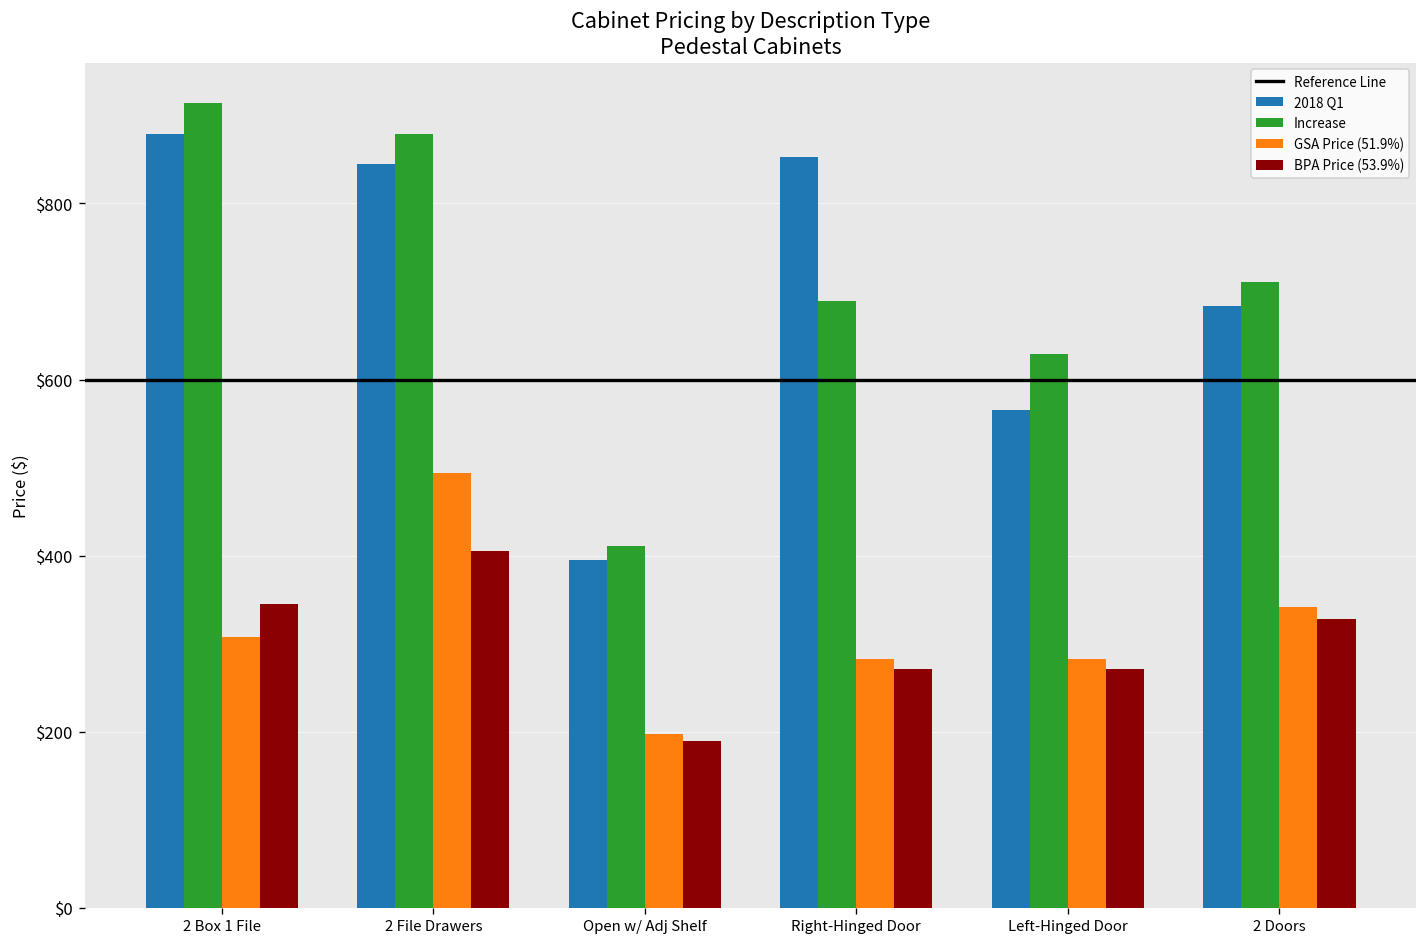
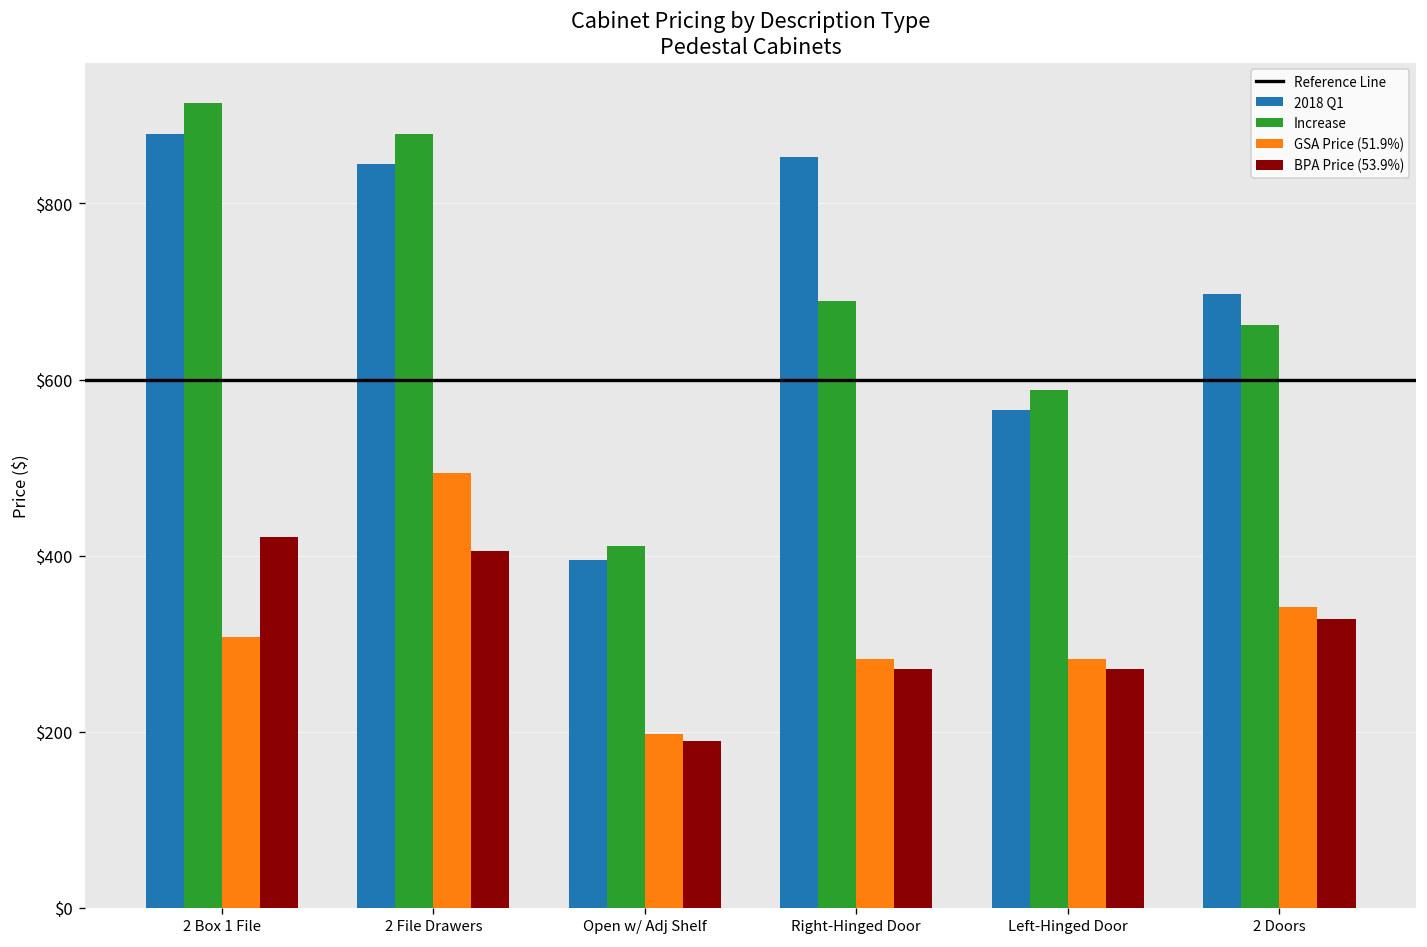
BPA Price (53.9%), 2 Box 1 File: $340 -> $420
Increase, Left-Hinged Door: $630 -> $590
2018 Q1, 2 Doors: $680 -> $700
Increase, 2 Doors: $710 -> $660
